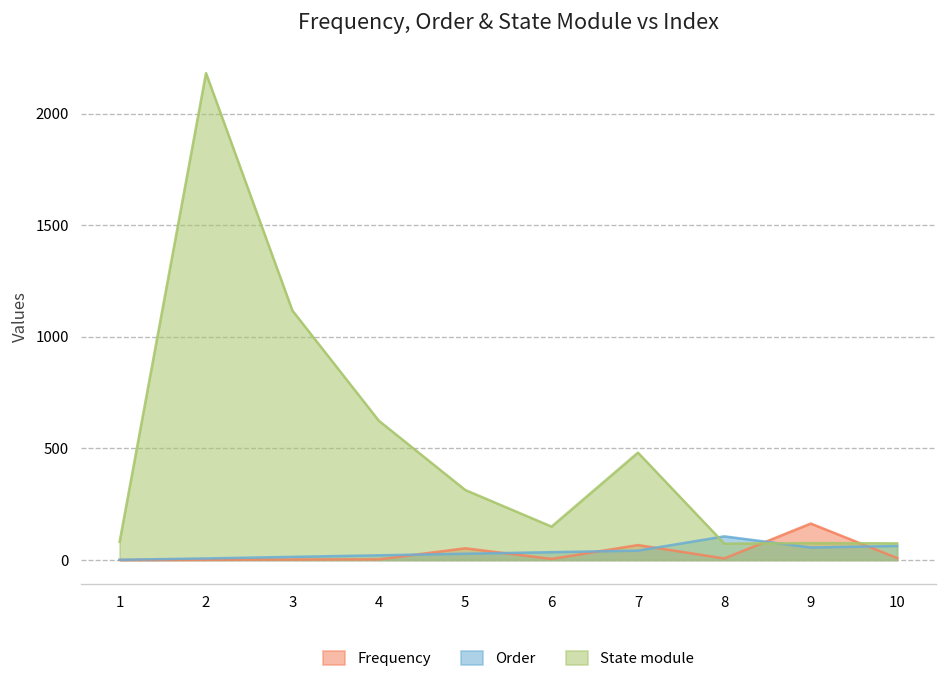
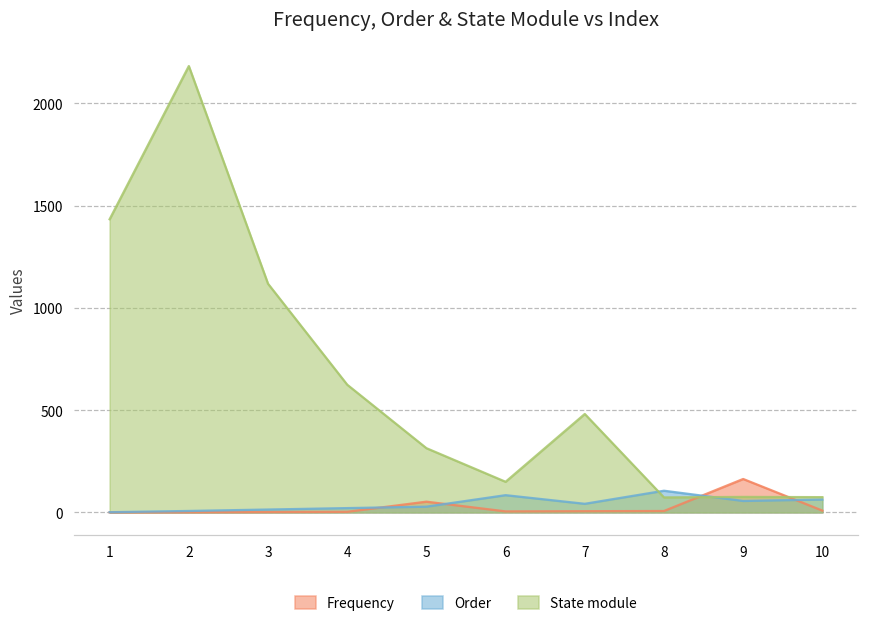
State module, 1: 80 -> 1430
Order, 6: 30 -> 80
Frequency, 7: 70 -> 10
